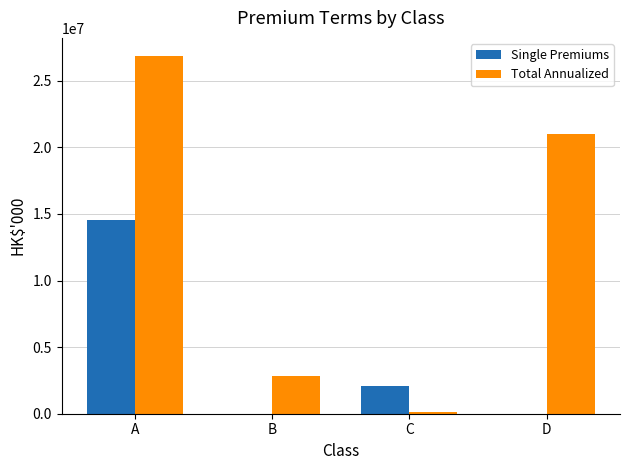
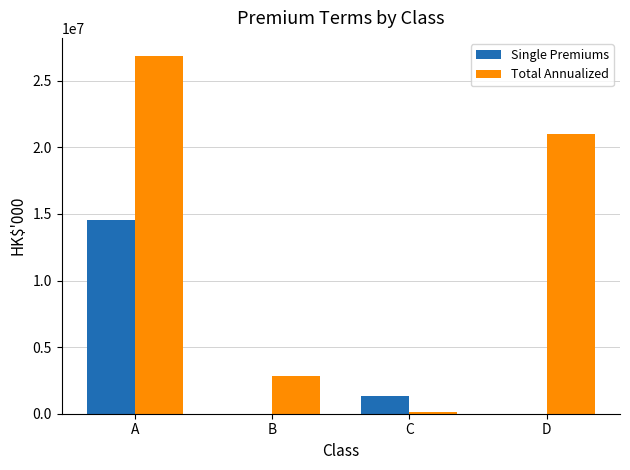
Single Premiums, C: 2100000 -> 1400000
